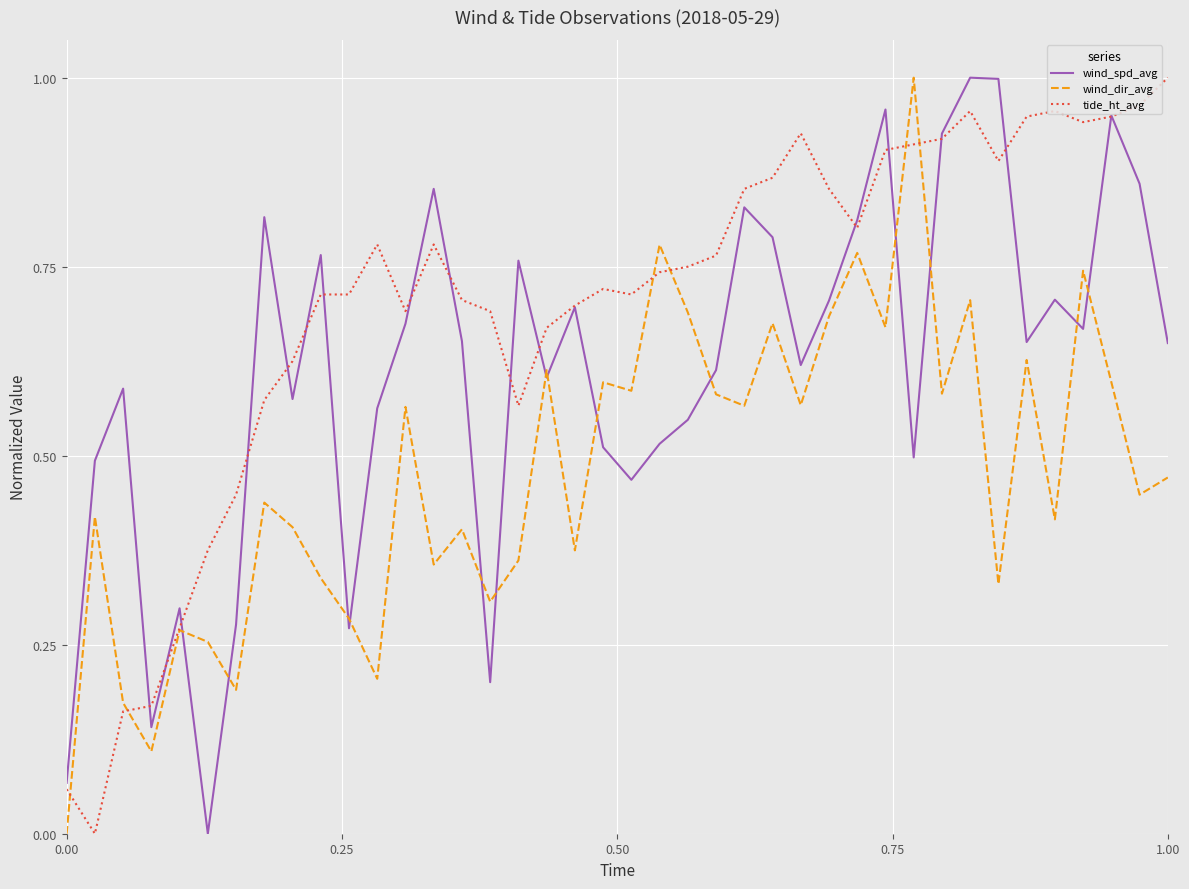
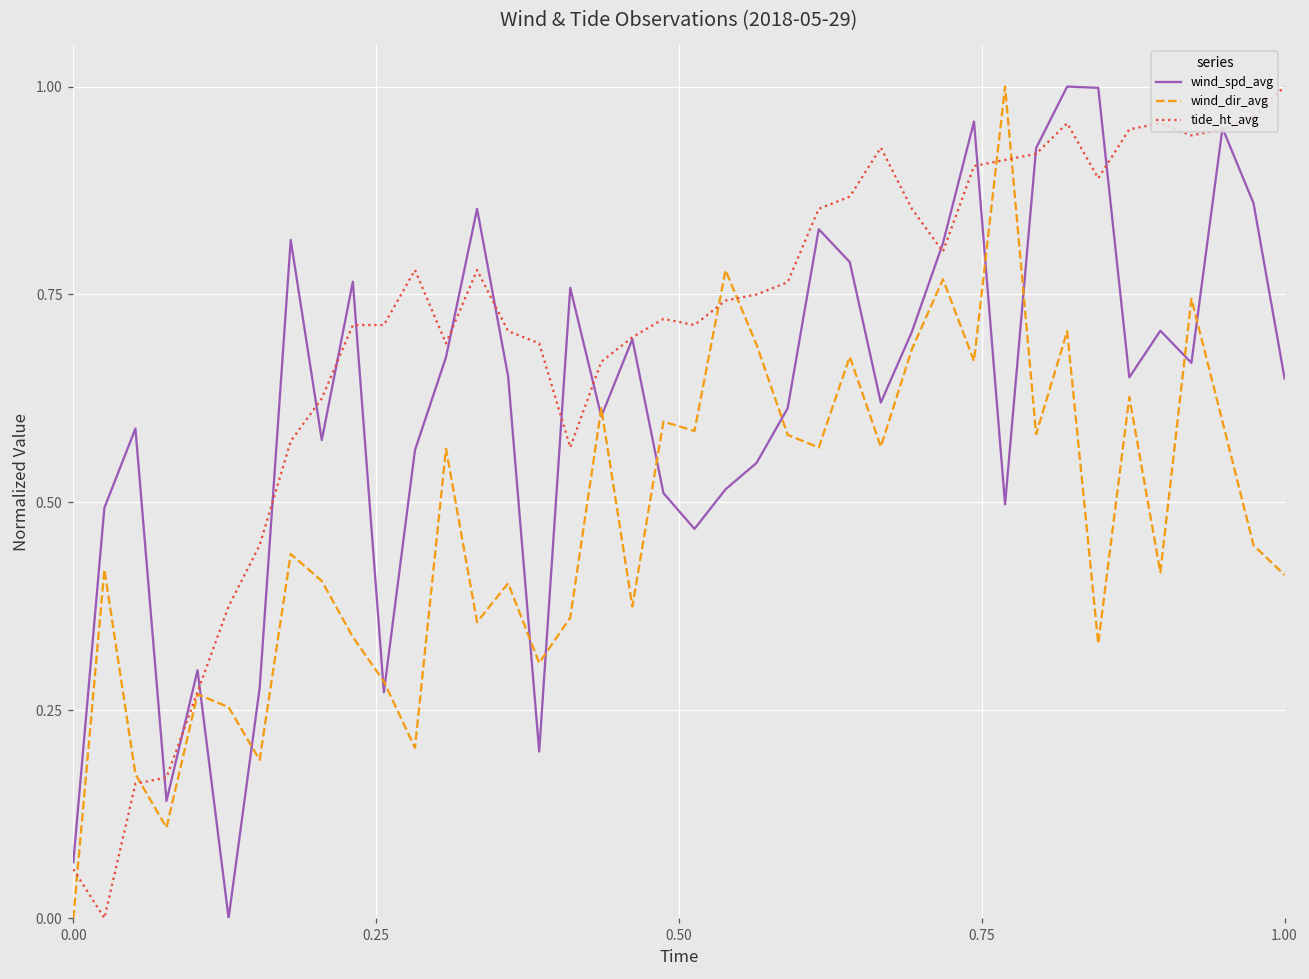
wind_dir_avg, 1.00: 0.47 -> 0.41
